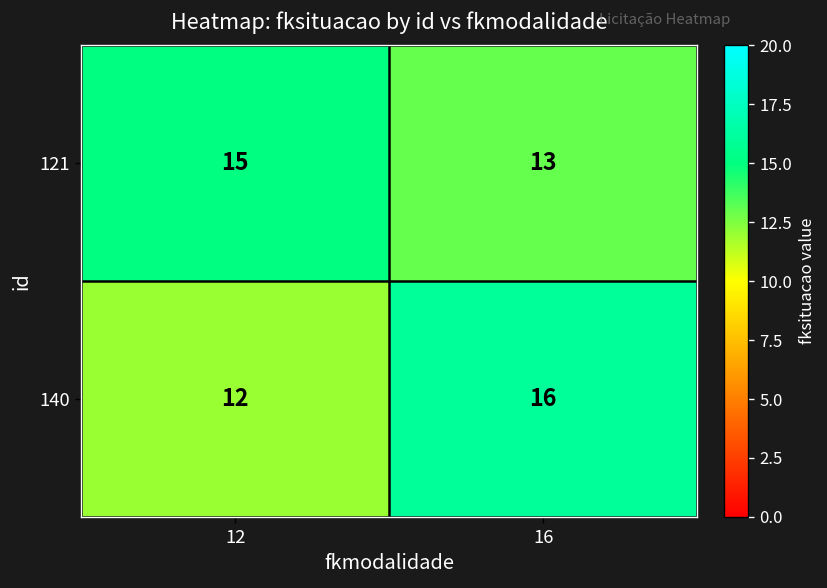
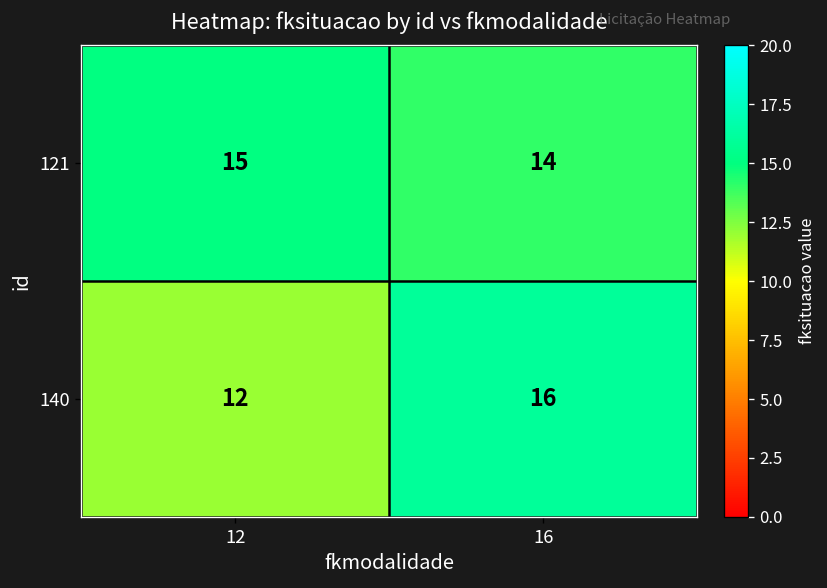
121, 16: 13 -> 14
